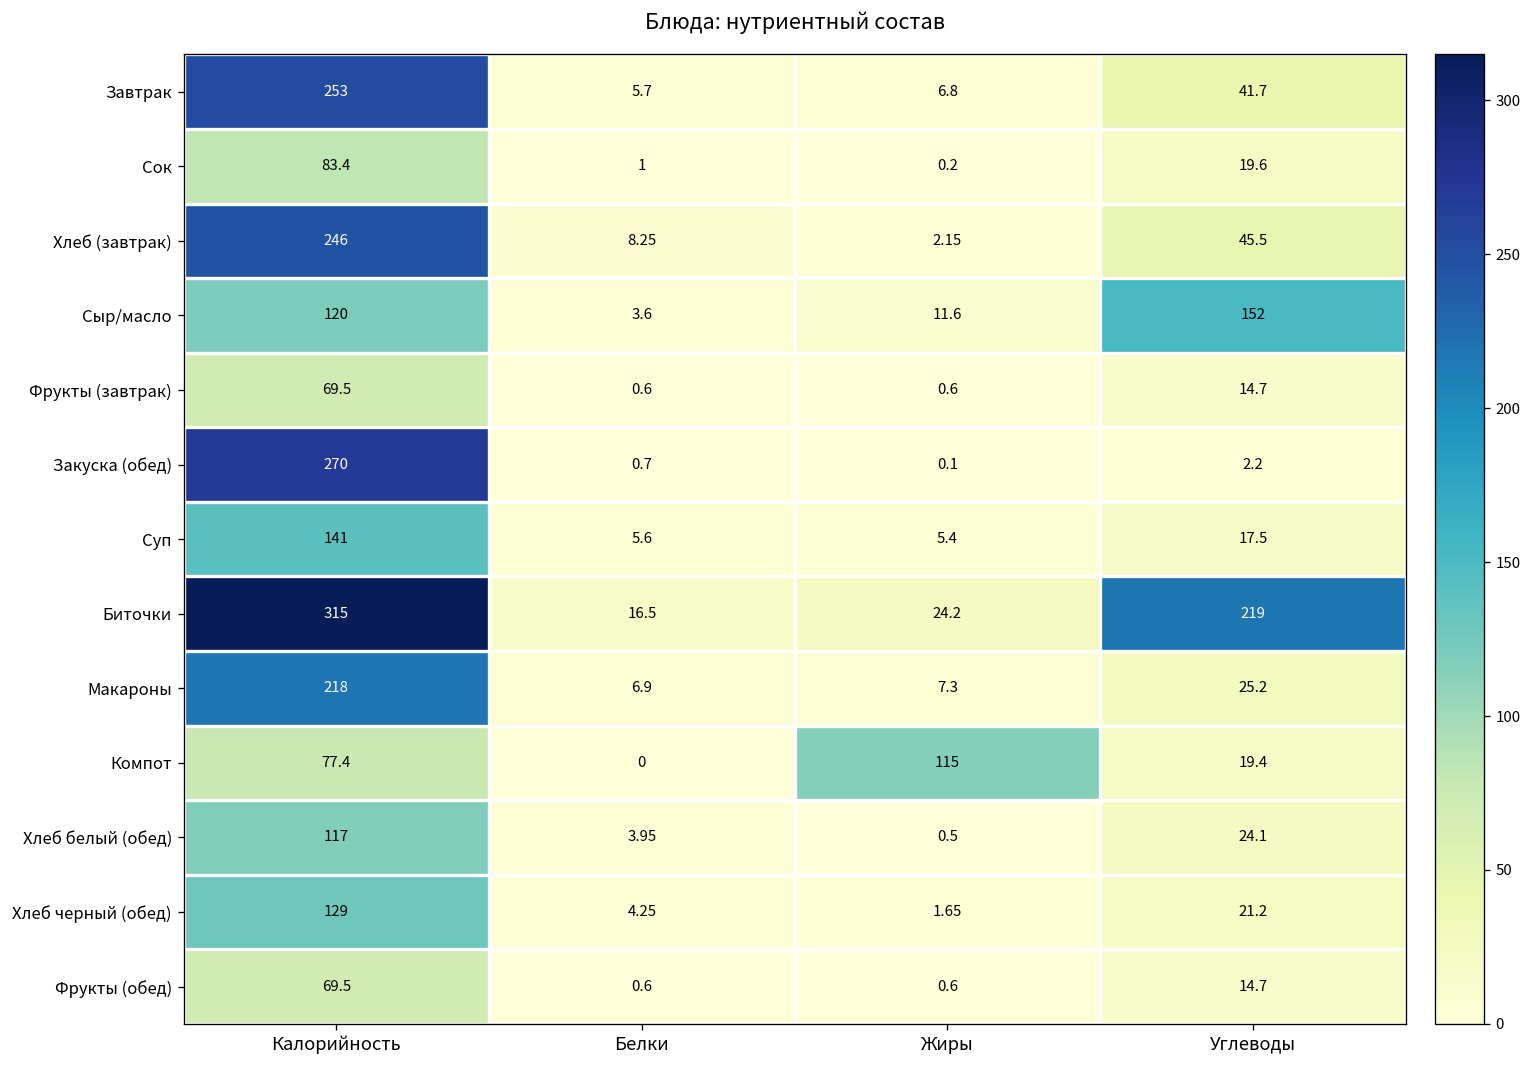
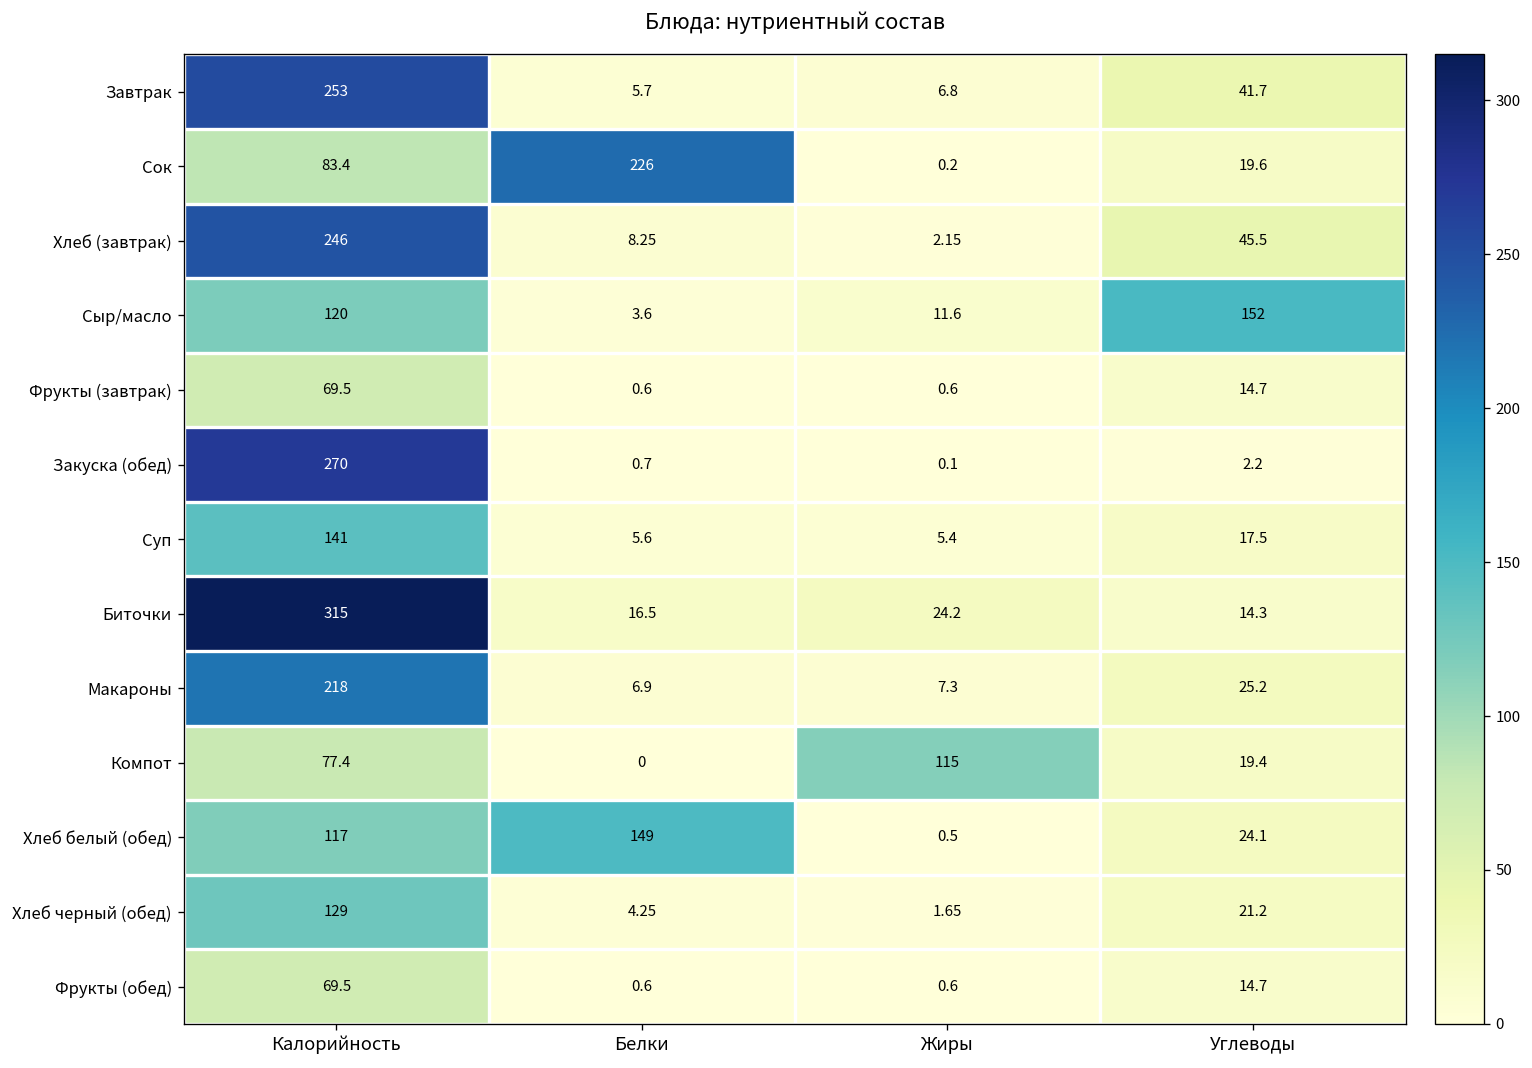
Сок, Белки: 1 -> 226
Биточки, Углеводы: 219 -> 14.3
Хлеб белый (обед), Белки: 3.95 -> 149
